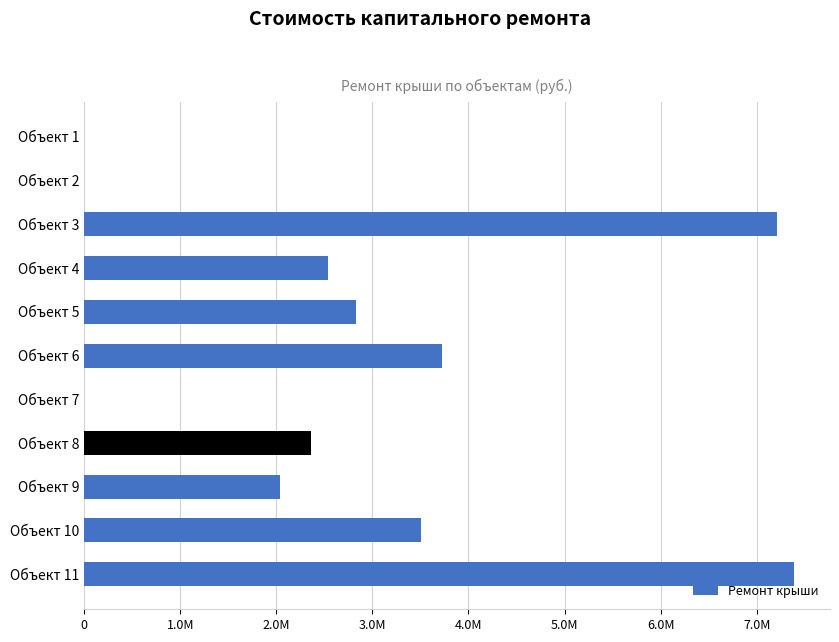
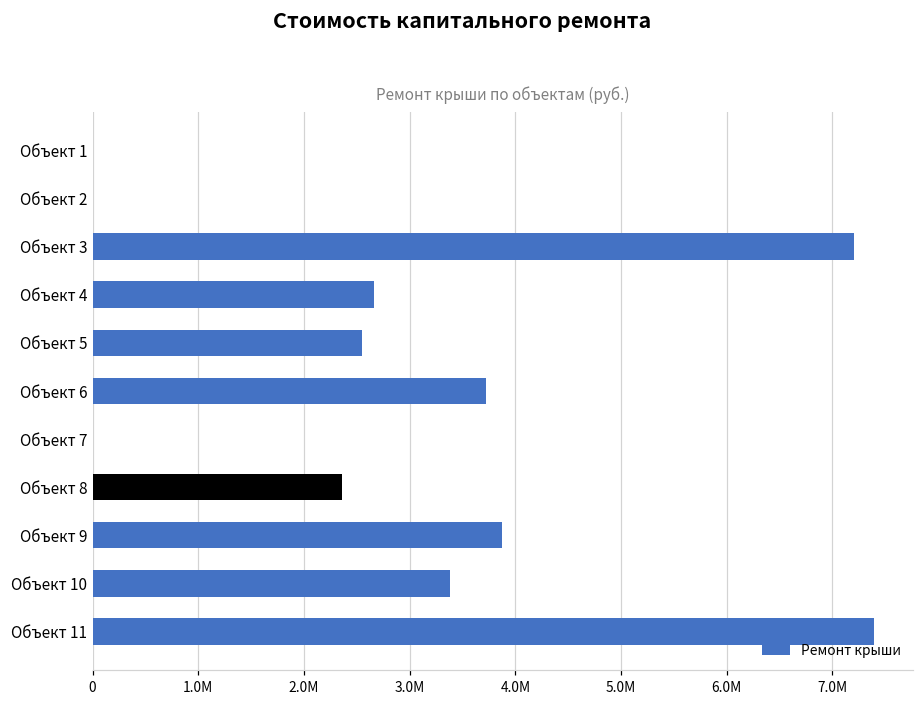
Объект 4: 2500000 -> 2700000
Объект 5: 2800000 -> 2500000
Объект 9: 2000000 -> 3900000
Объект 10: 3500000 -> 3400000
